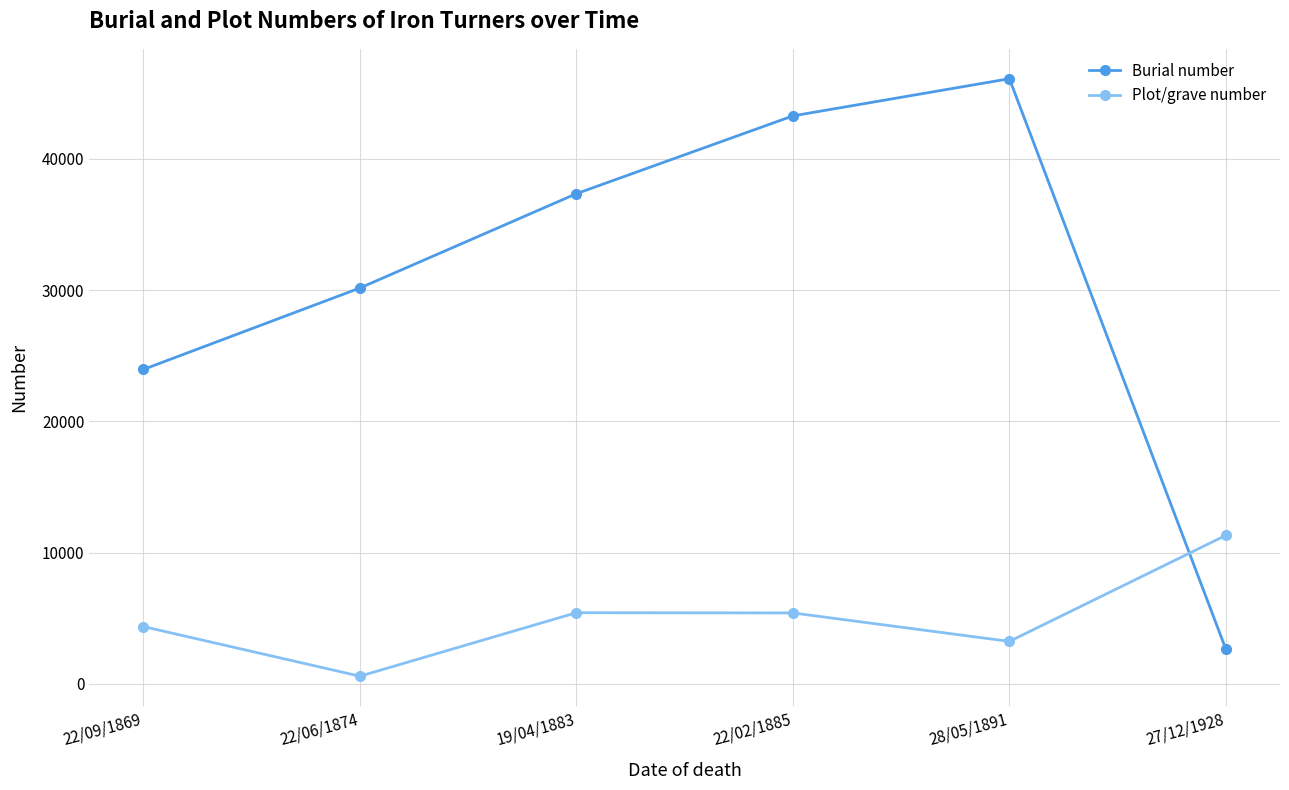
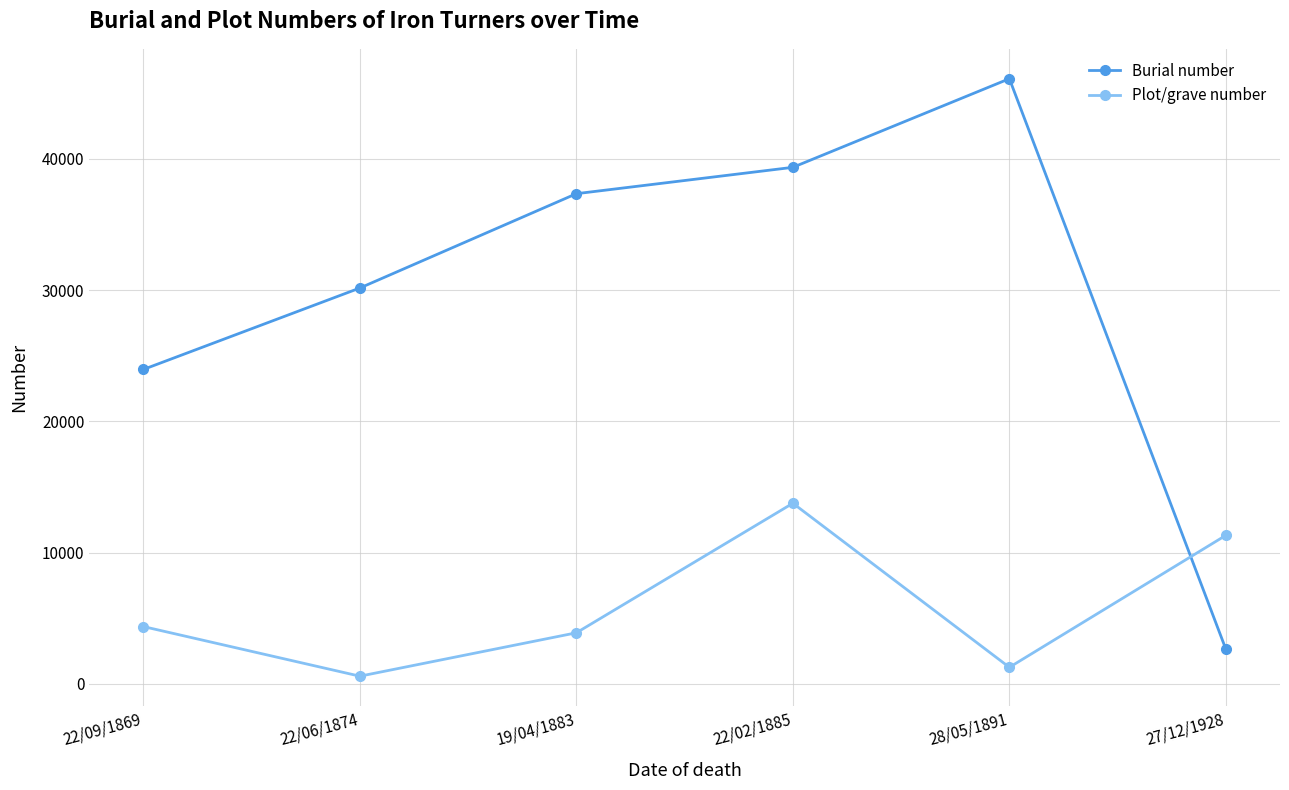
Plot/grave number, 19/04/1883: 5400 -> 3900
Burial number, 22/02/1885: 43300 -> 39400
Plot/grave number, 22/02/1885: 5400 -> 13800
Plot/grave number, 28/05/1891: 3200 -> 1300
